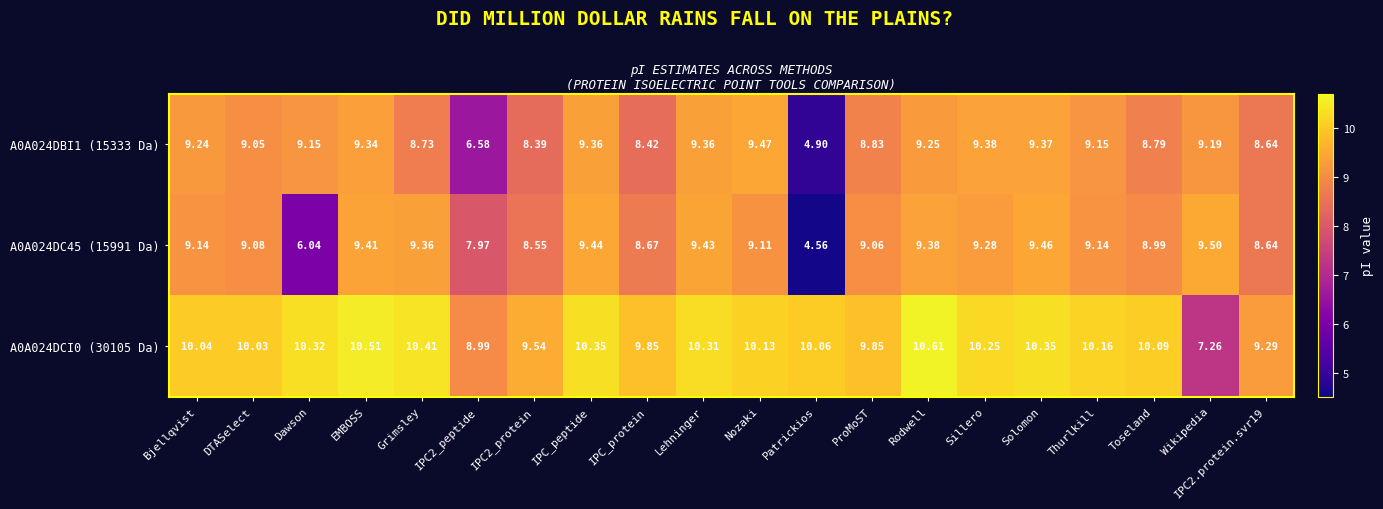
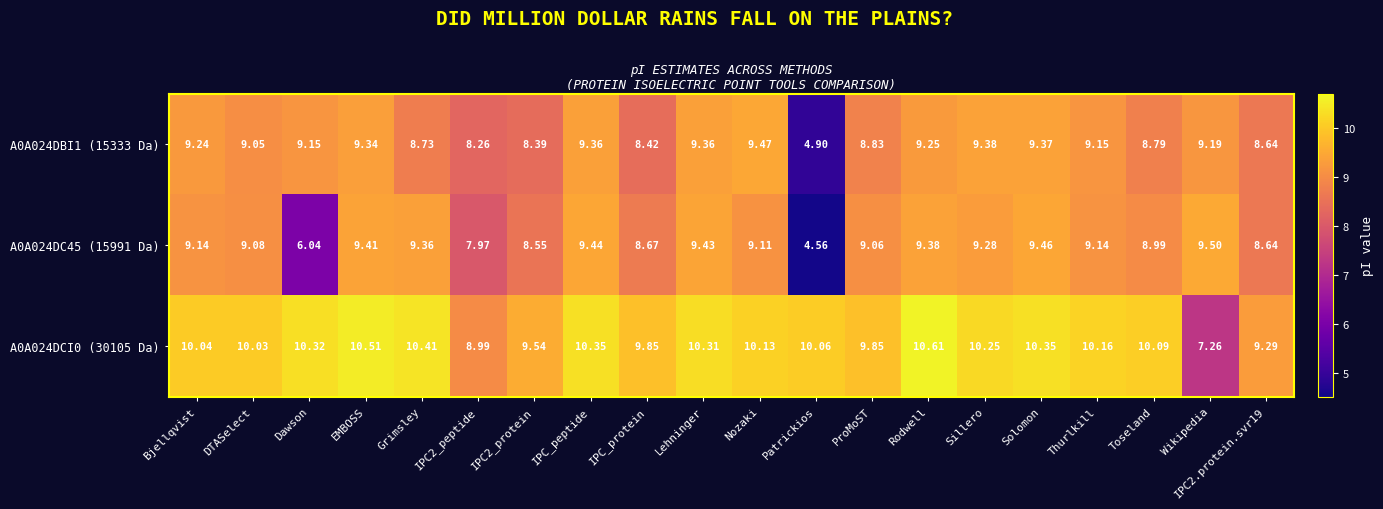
A0A024DBI1 (15333 Da), IPC2_peptide: 6.58 -> 8.26
